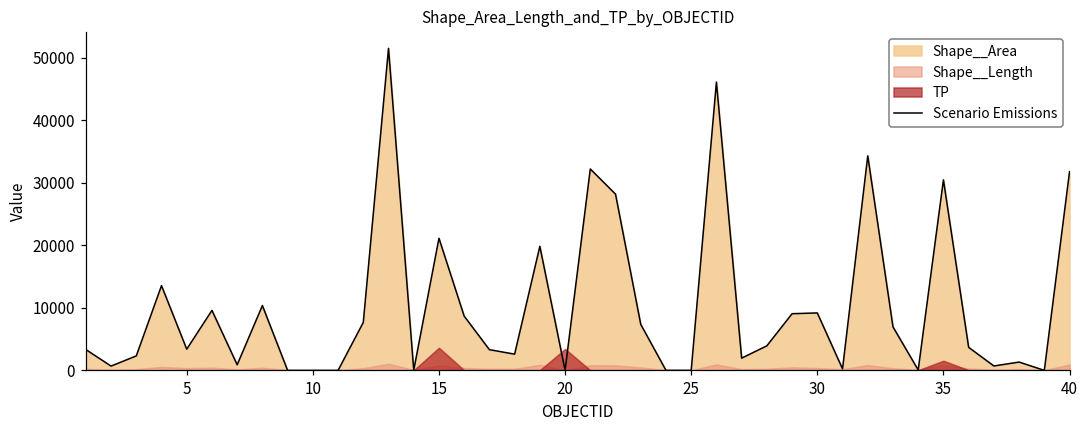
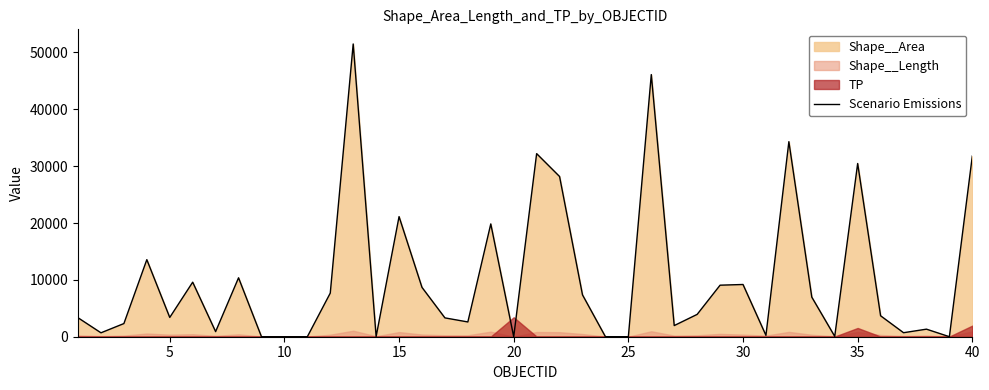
TP, 15: 4000 -> 0
TP, 40: 0 -> 2000
